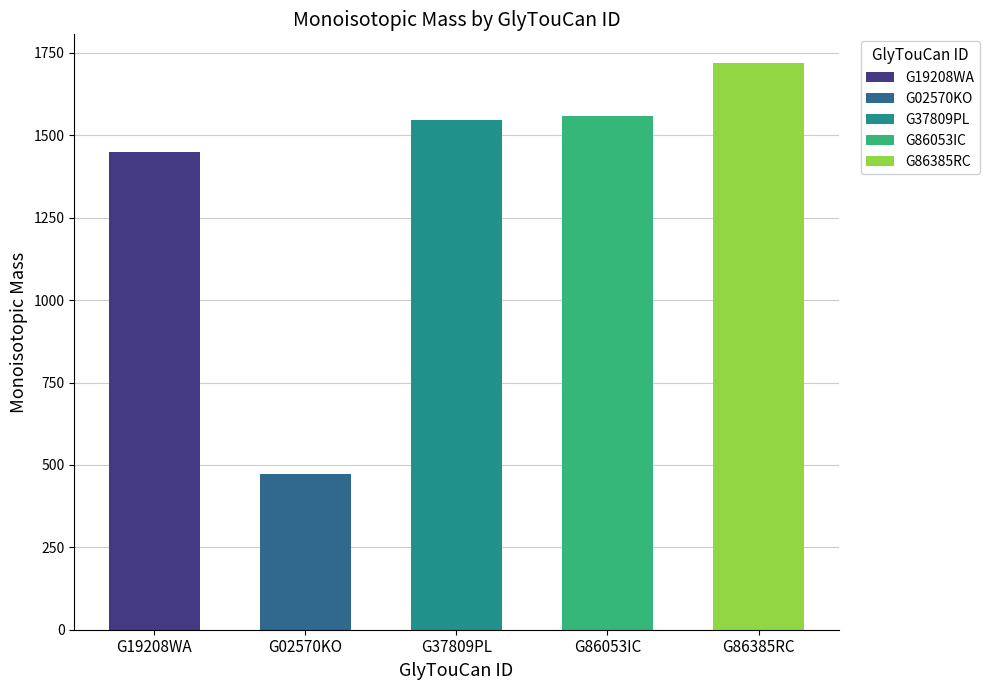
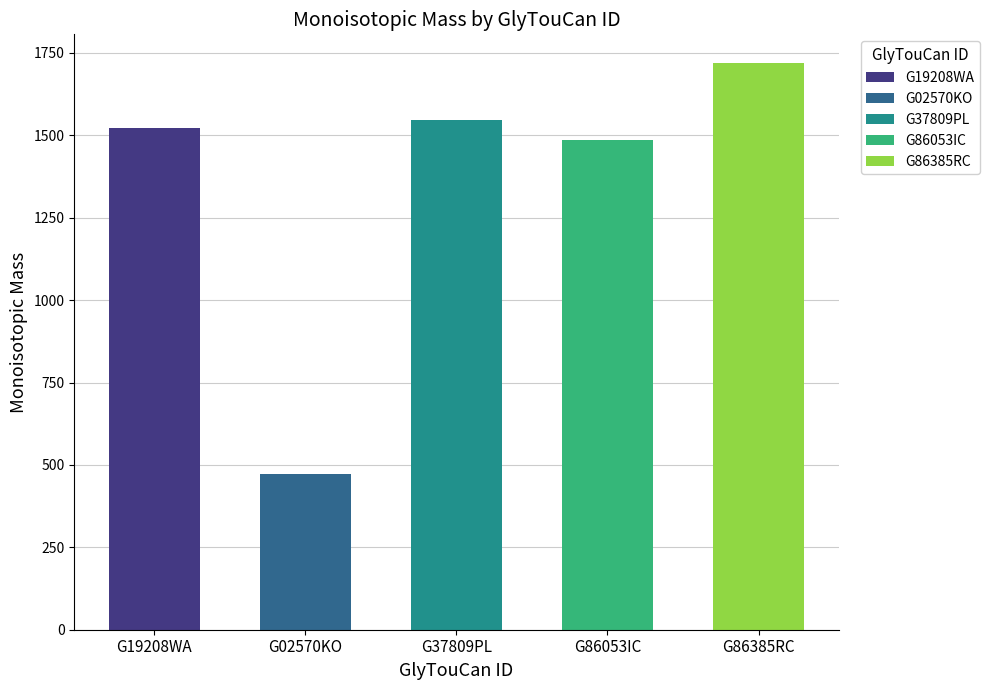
G19208WA: 1450 -> 1520
G86053IC: 1560 -> 1490
